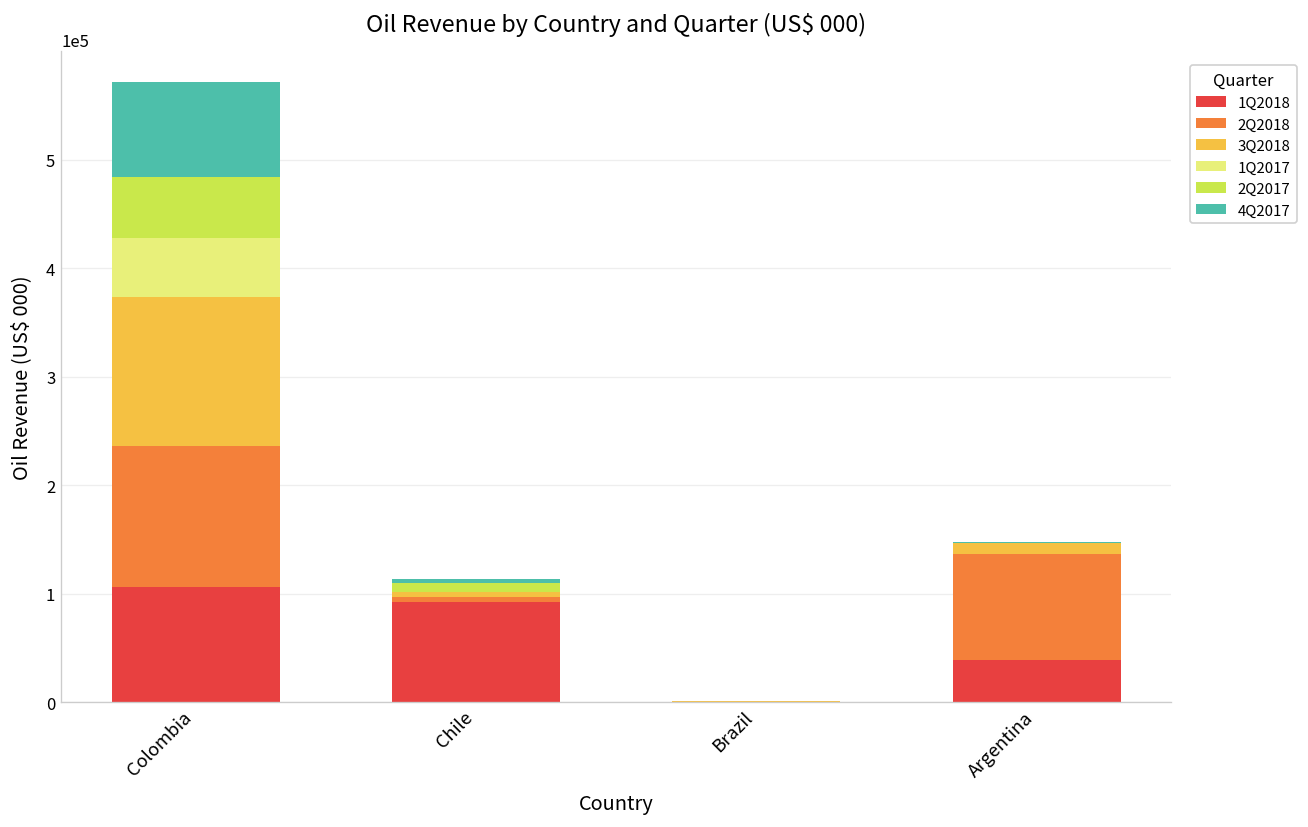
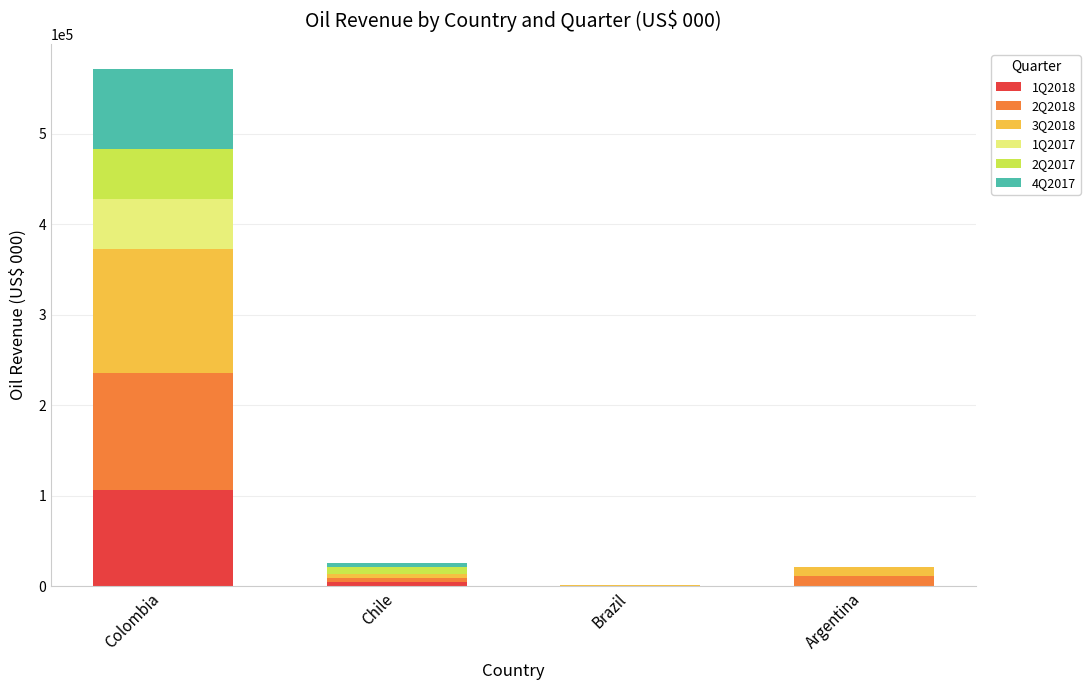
1Q2018, Chile: 90000 -> 0
1Q2018, Argentina: 40000 -> 0
2Q2018, Argentina: 100000 -> 10000
